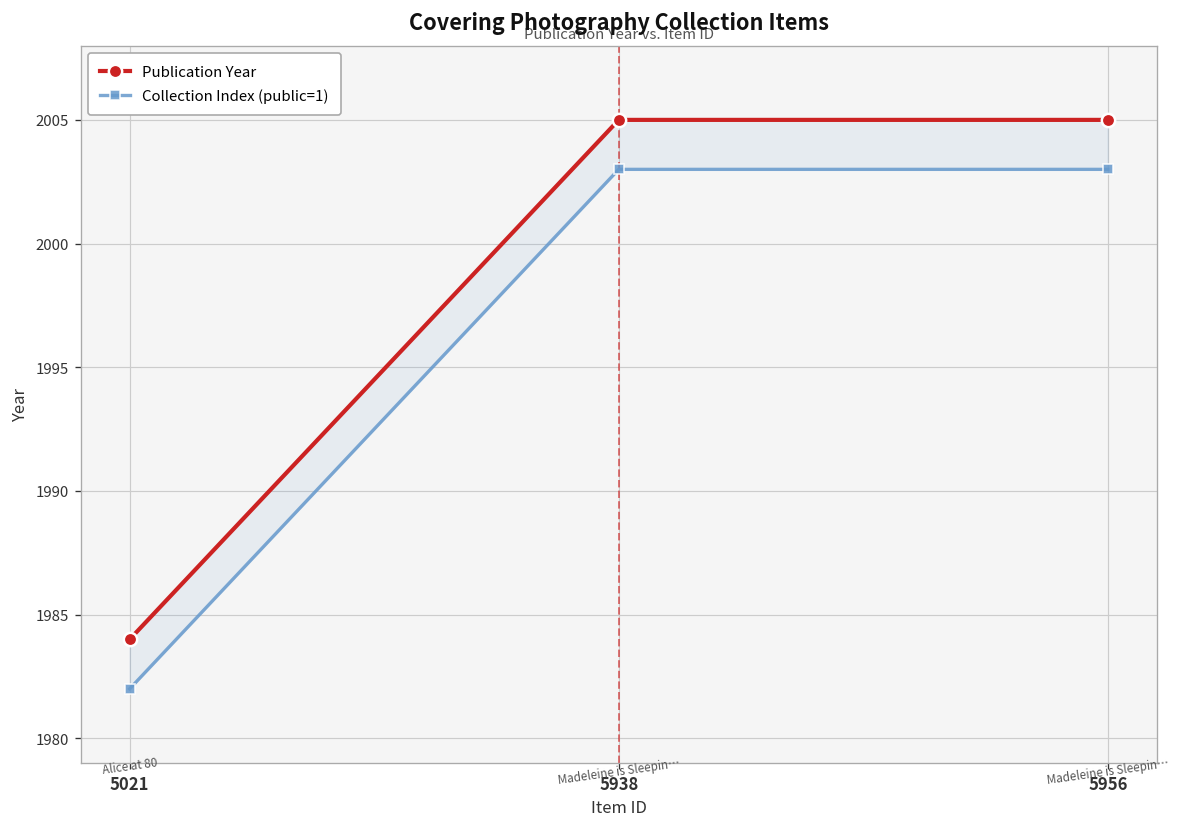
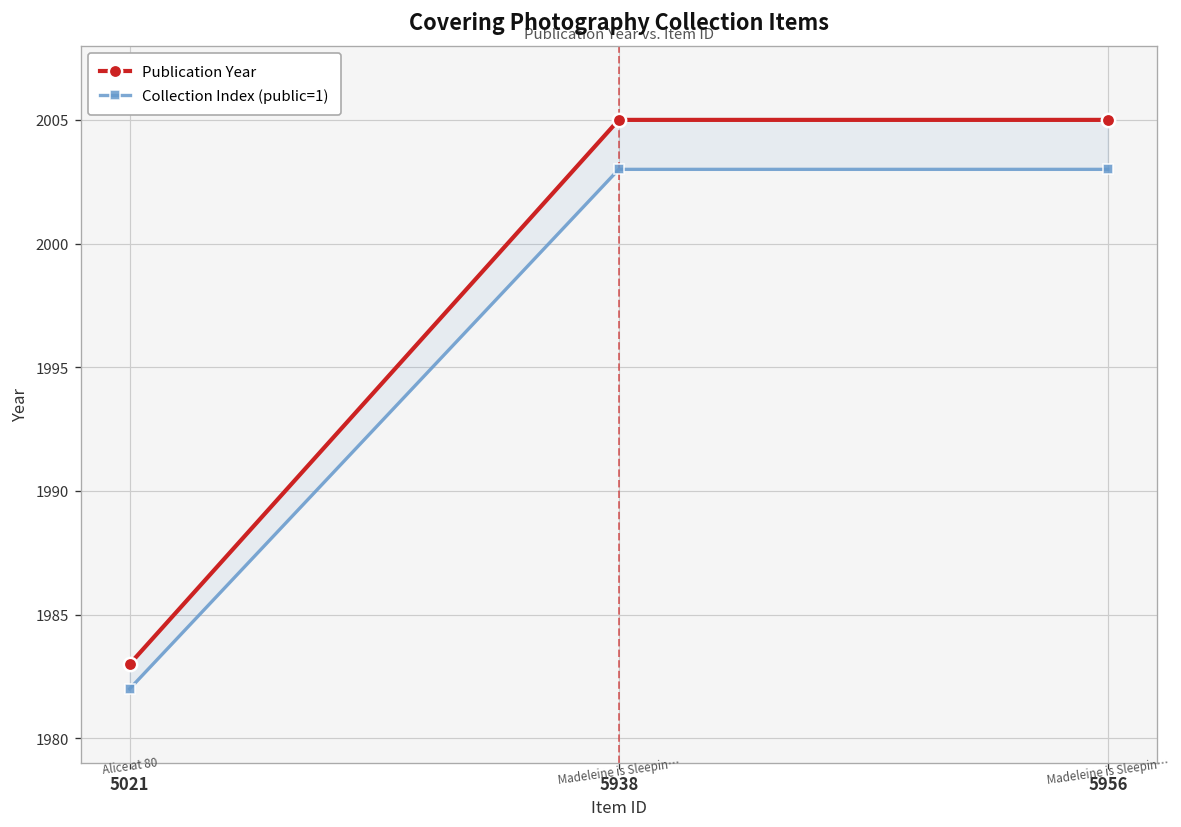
Publication Year, 5021: 1984 -> 1983
